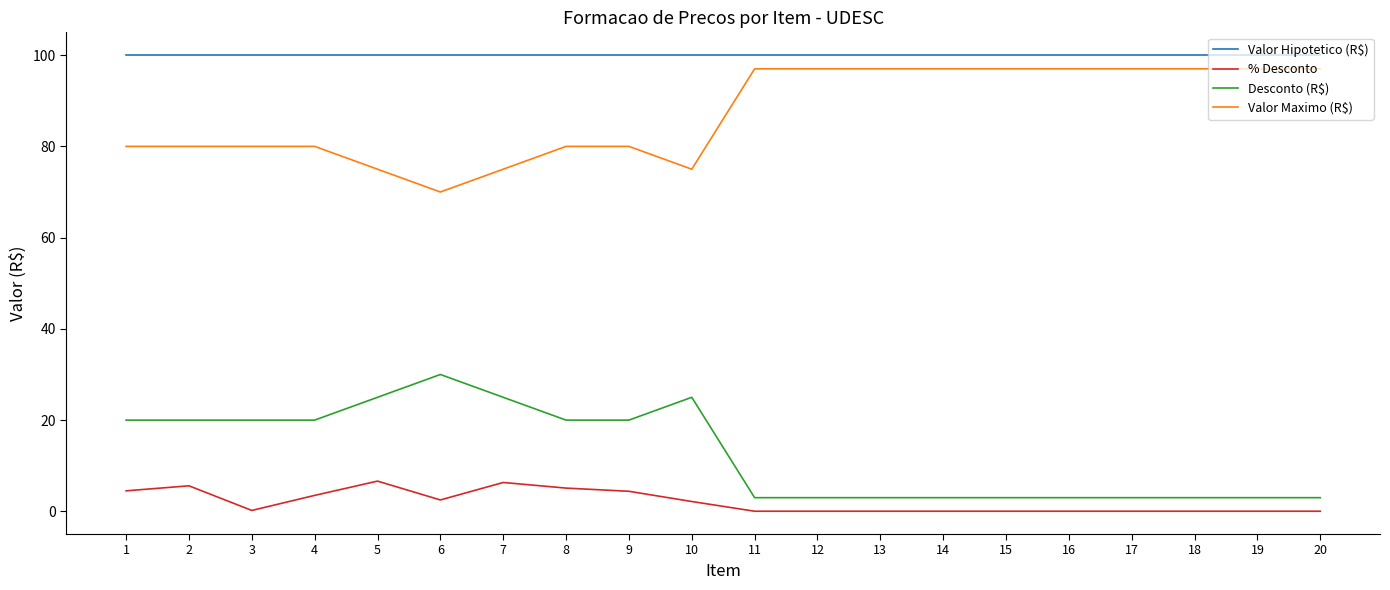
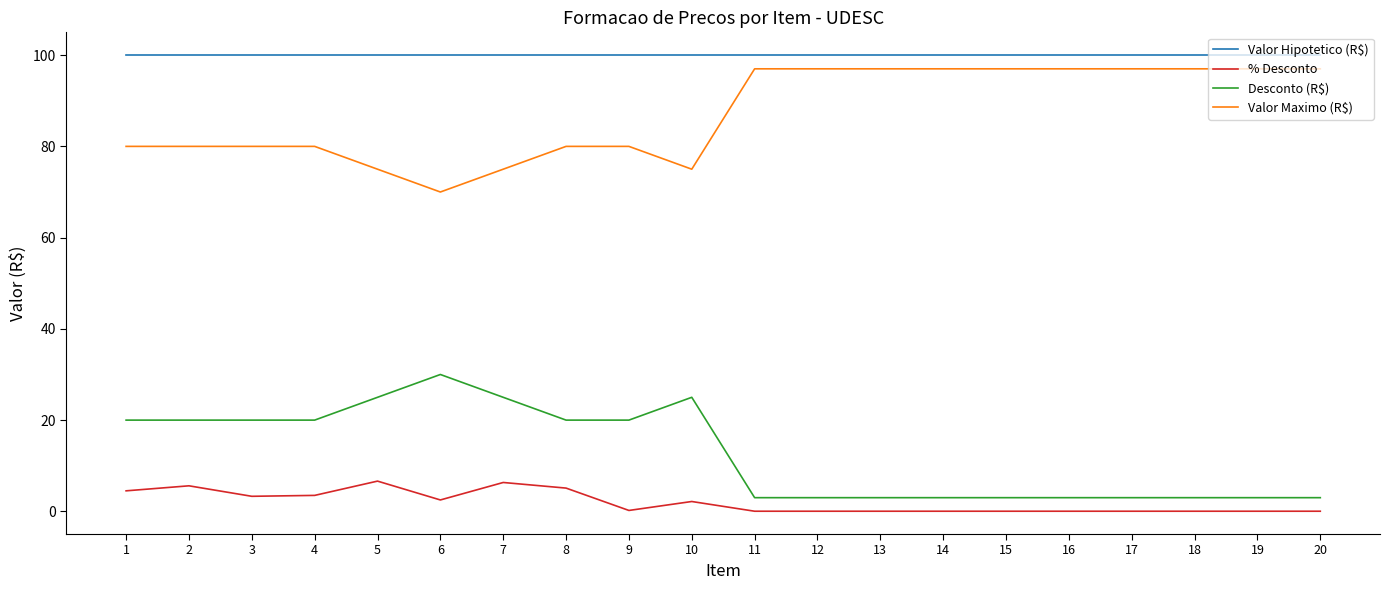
% Desconto, 3: 0 -> 3
% Desconto, 9: 4 -> 0
